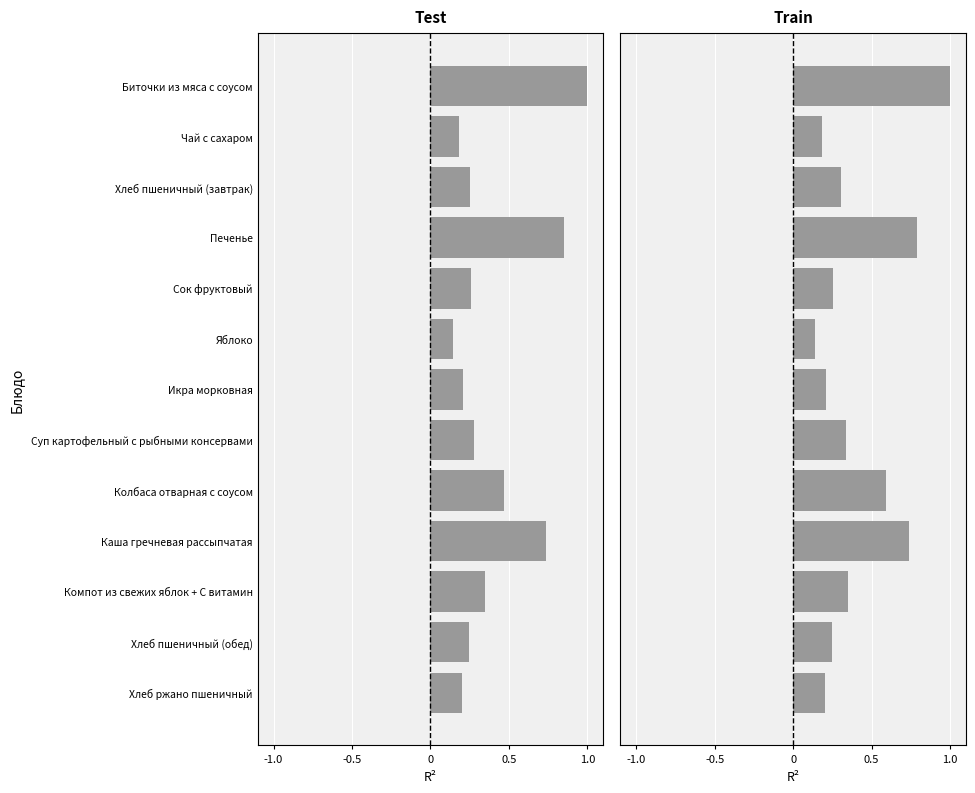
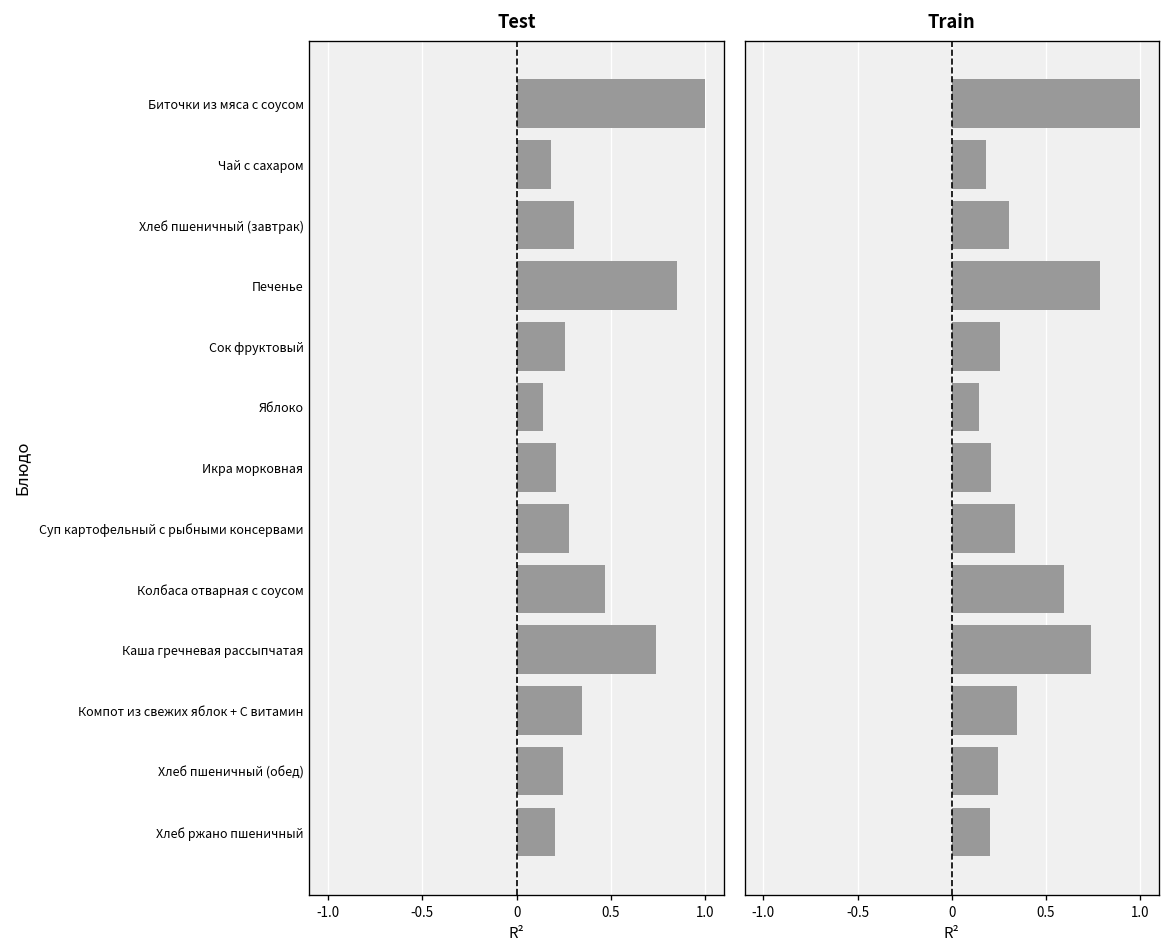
Test, Хлеб пшеничный (завтрак): 0.25 -> 0.30
